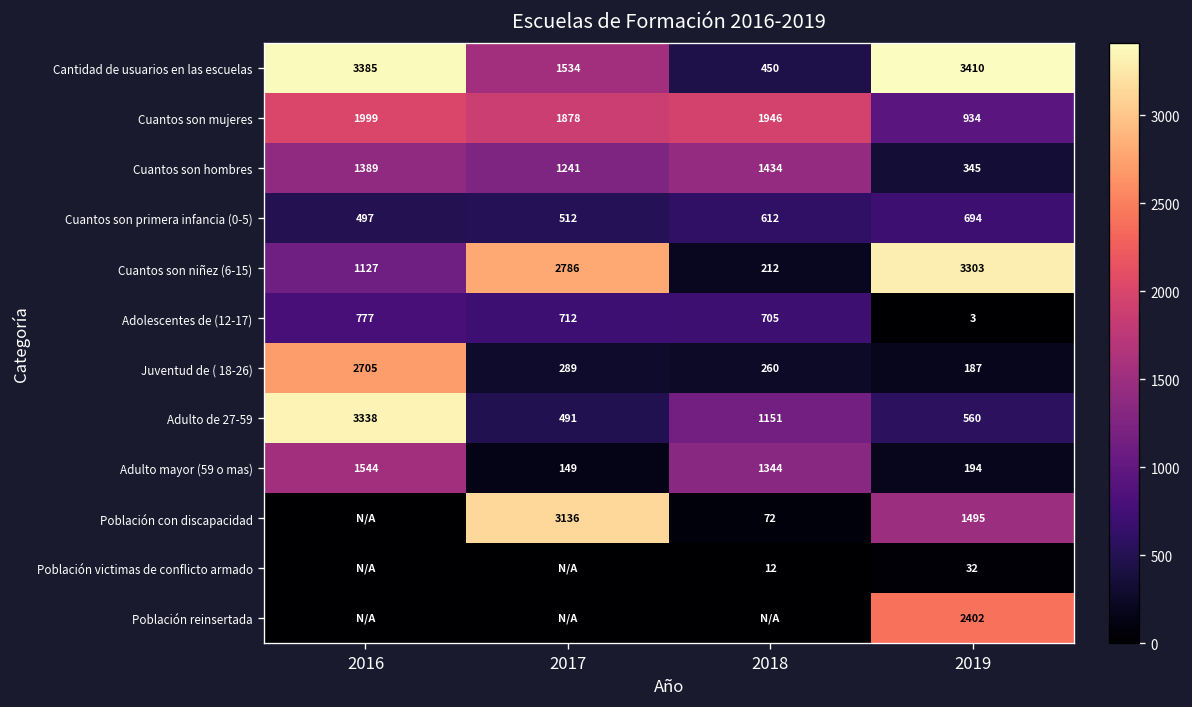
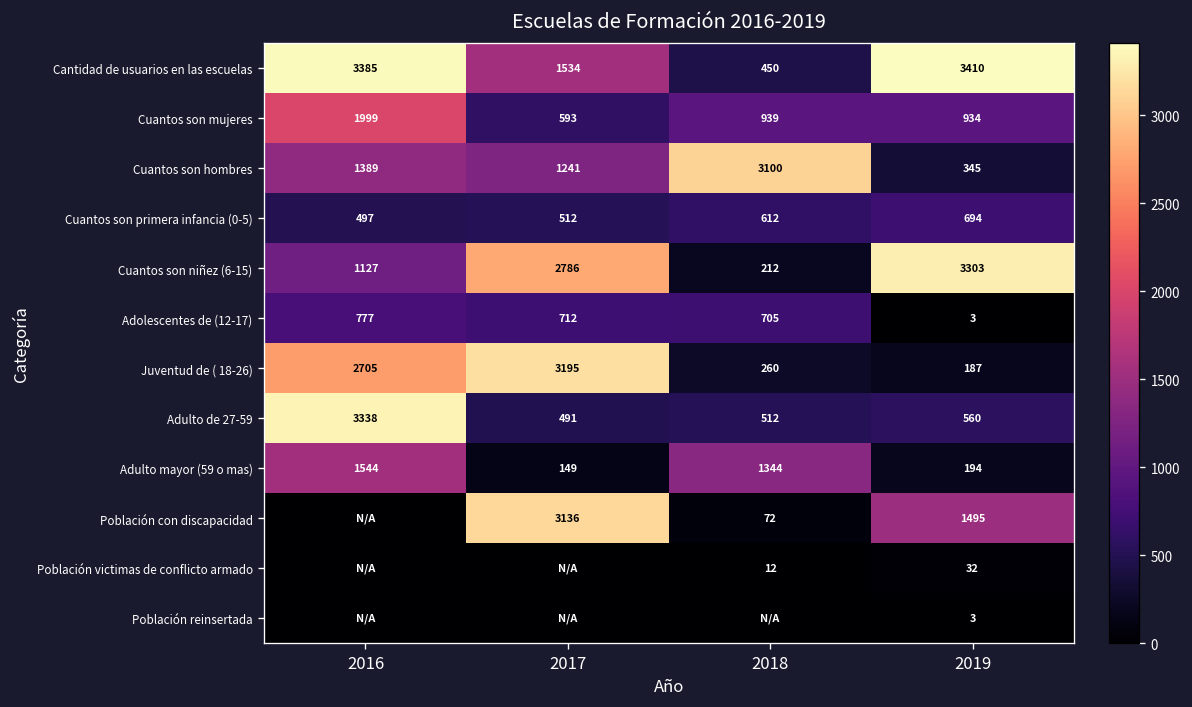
Cuantos son mujeres, 2017: 1878 -> 593
Cuantos son mujeres, 2018: 1946 -> 939
Cuantos son hombres, 2018: 1434 -> 3100
Juventud de ( 18-26), 2017: 289 -> 3195
Adulto de 27-59, 2018: 1151 -> 512
Población reinsertada, 2019: 2402 -> 3
